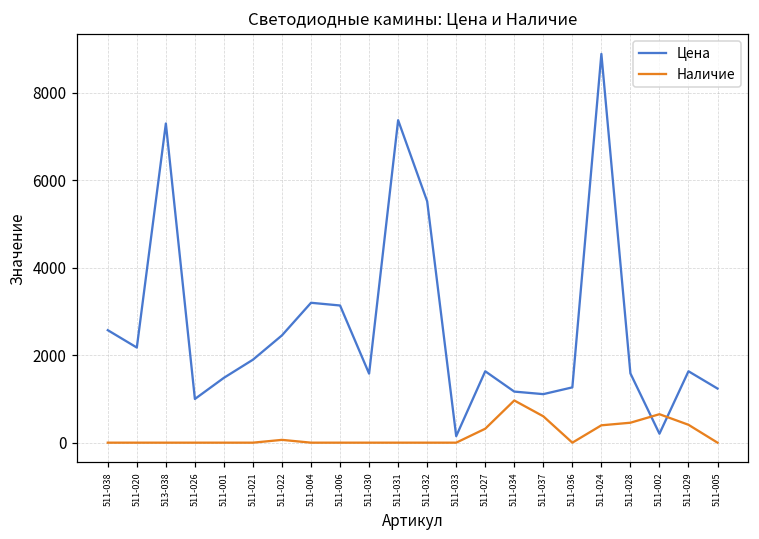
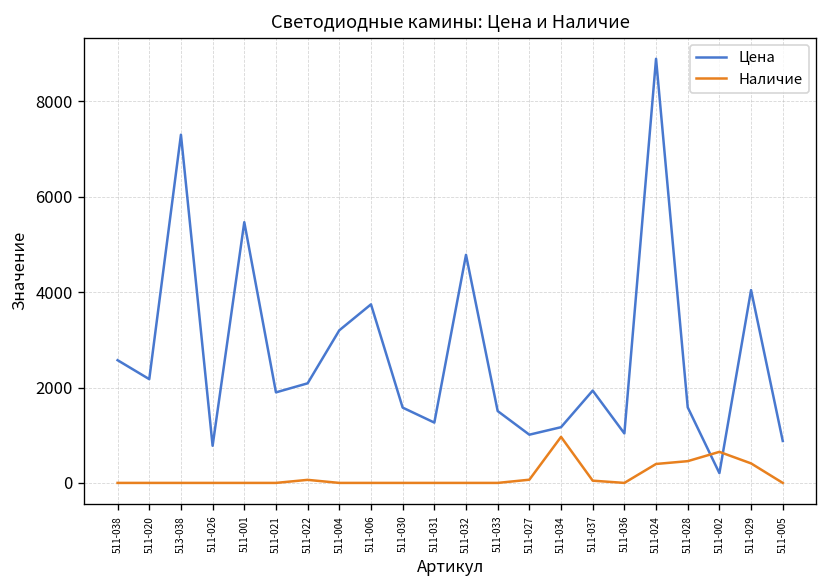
Цена, 511-026: 1000 -> 800
Цена, 511-001: 1500 -> 5500
Цена, 511-022: 2500 -> 2100
Цена, 511-006: 3100 -> 3700
Цена, 511-031: 7400 -> 1300
Цена, 511-032: 5500 -> 4800
Цена, 511-033: 100 -> 1500
Цена, 511-027: 1600 -> 1000
Наличие, 511-027: 300 -> 100
Цена, 511-037: 1100 -> 1900
Наличие, 511-037: 600 -> 0
Цена, 511-036: 1300 -> 1000
Цена, 511-029: 1600 -> 4000
Цена, 511-005: 1200 -> 900
